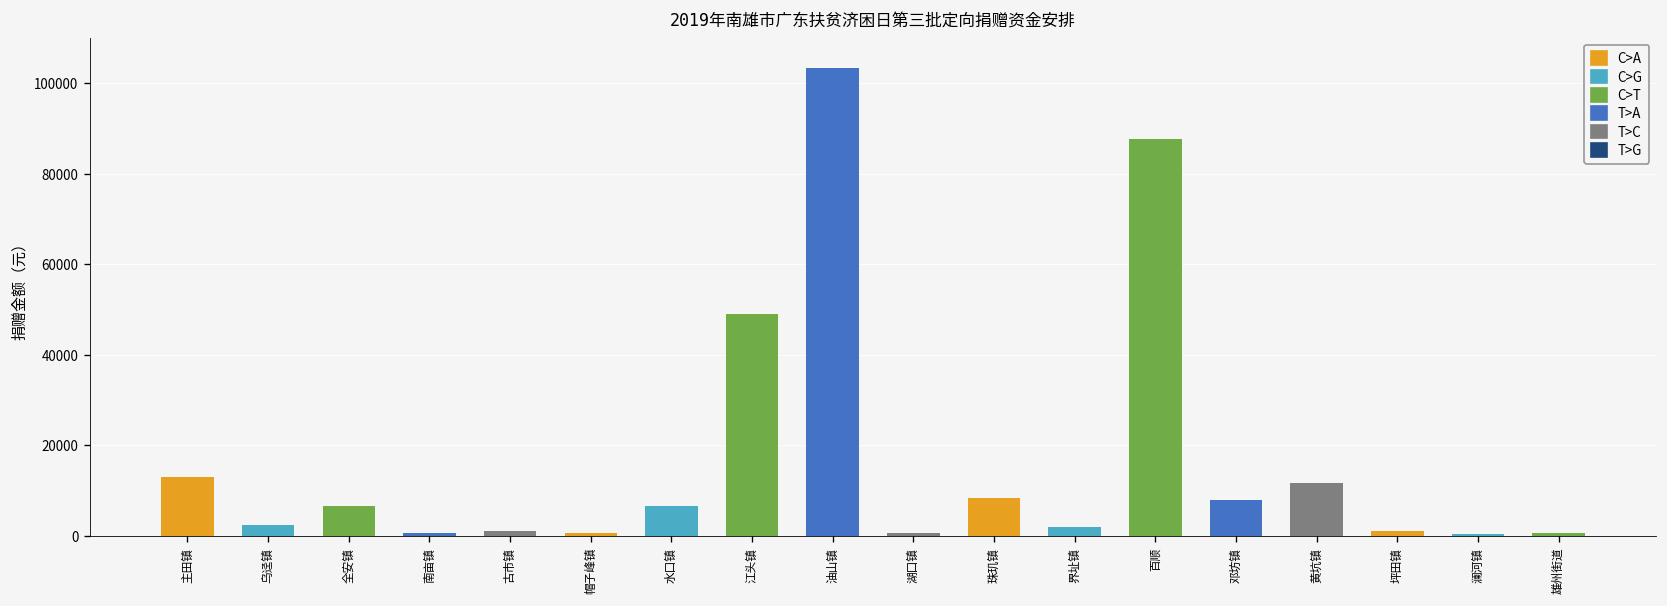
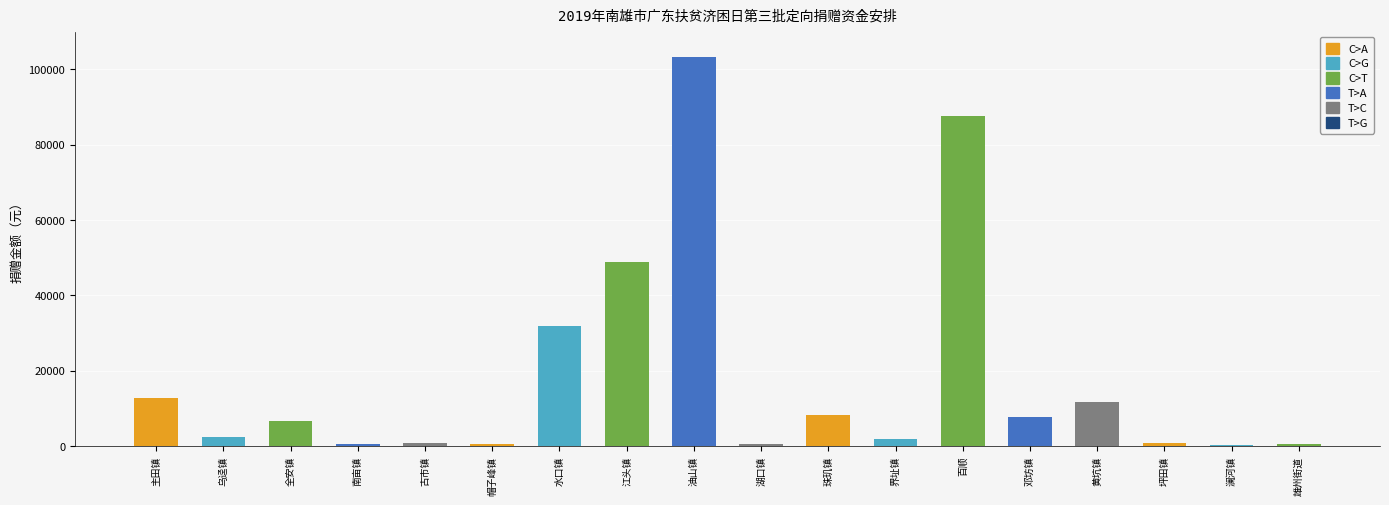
水口镇: 7000 -> 32000
